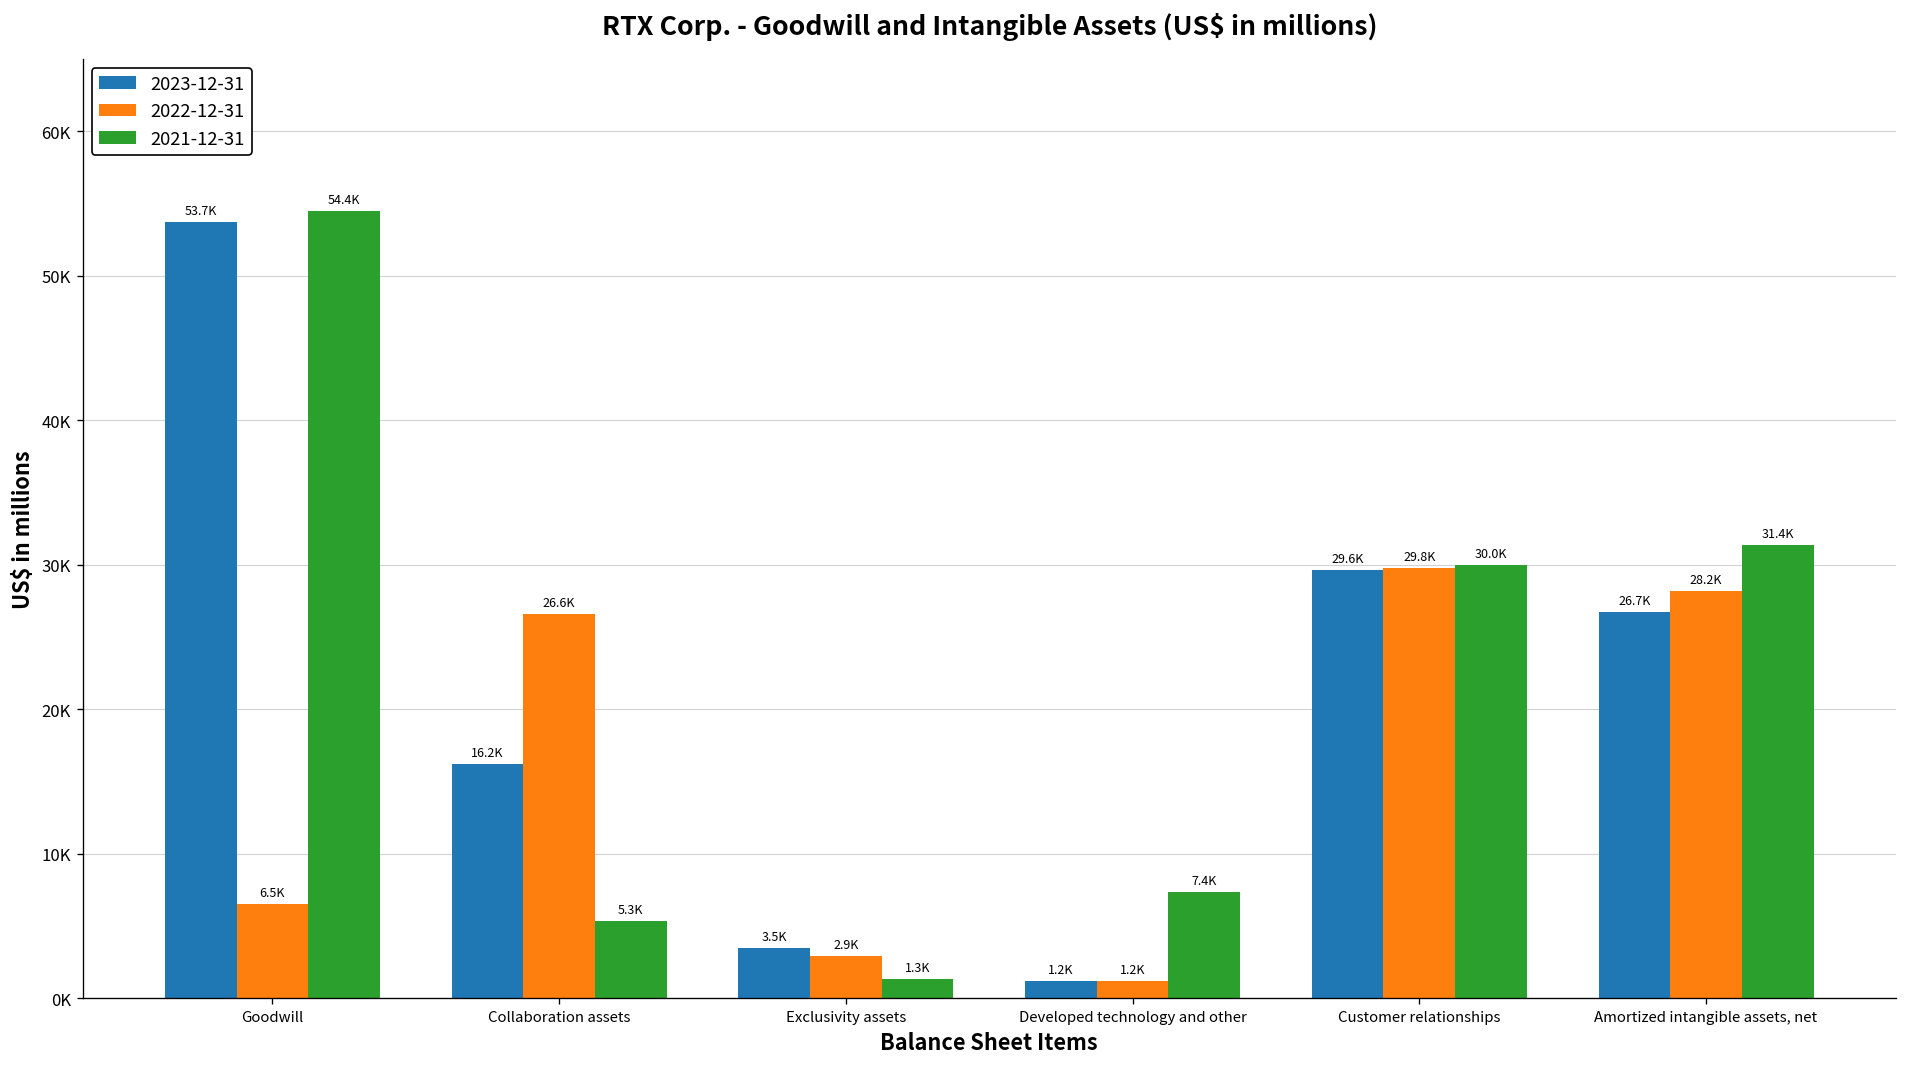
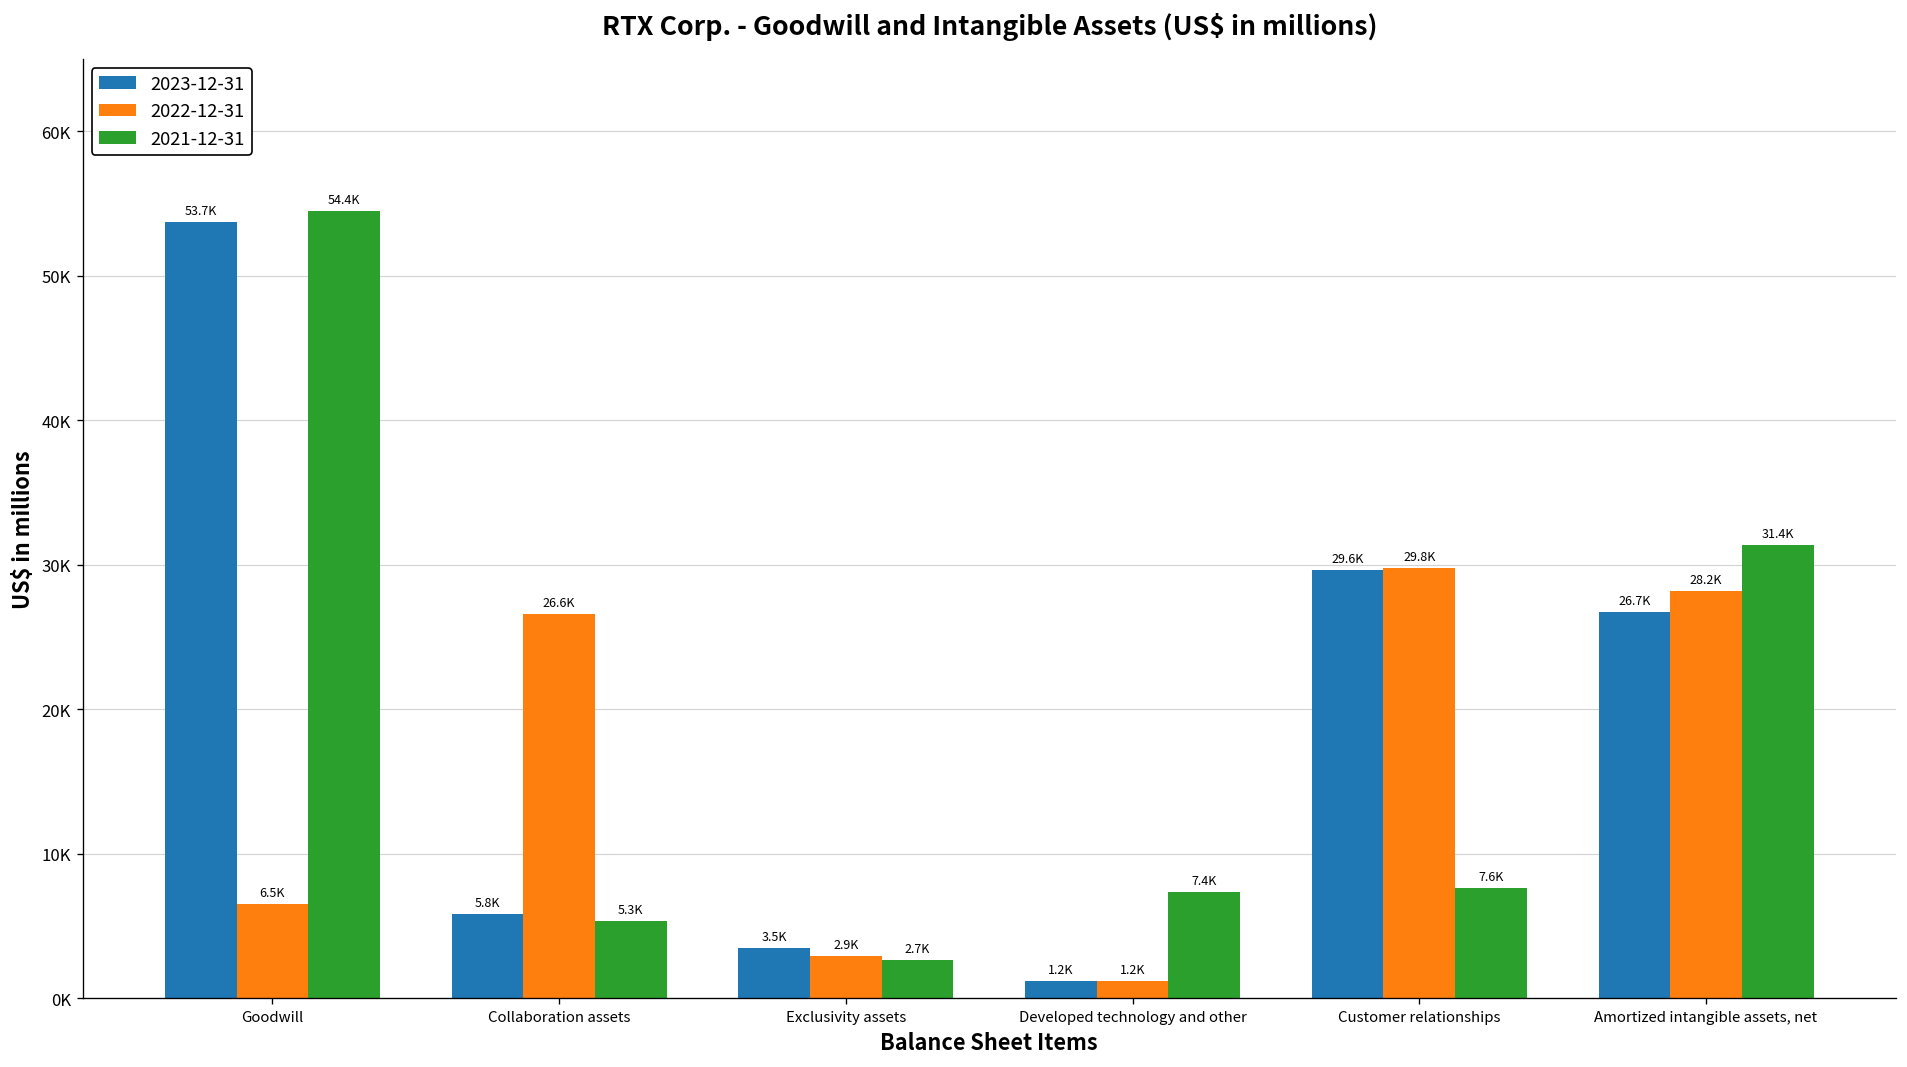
2023-12-31, Collaboration assets: 16.2K -> 5.8K
2021-12-31, Exclusivity assets: 1.3K -> 2.7K
2021-12-31, Customer relationships: 30.0K -> 7.6K
